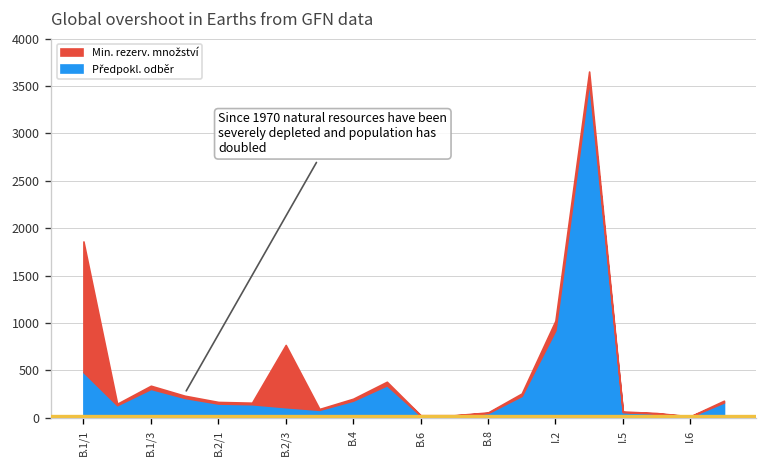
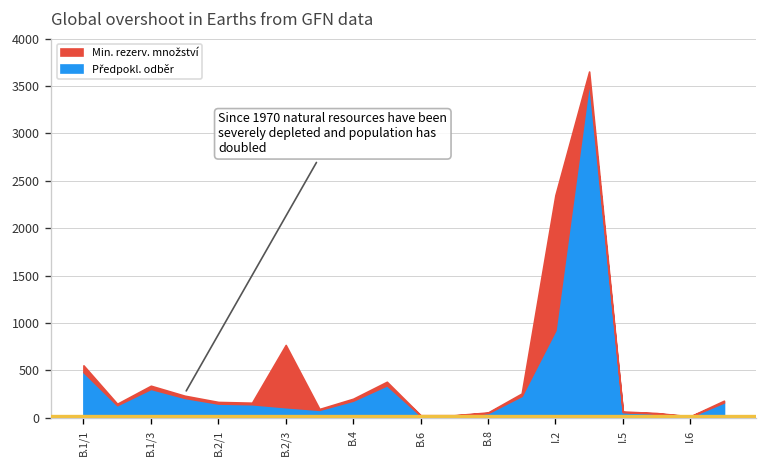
Min. rezerv. množství, B.1/1: 1400 -> 100
Min. rezerv. množství, I.2: 100 -> 1400
